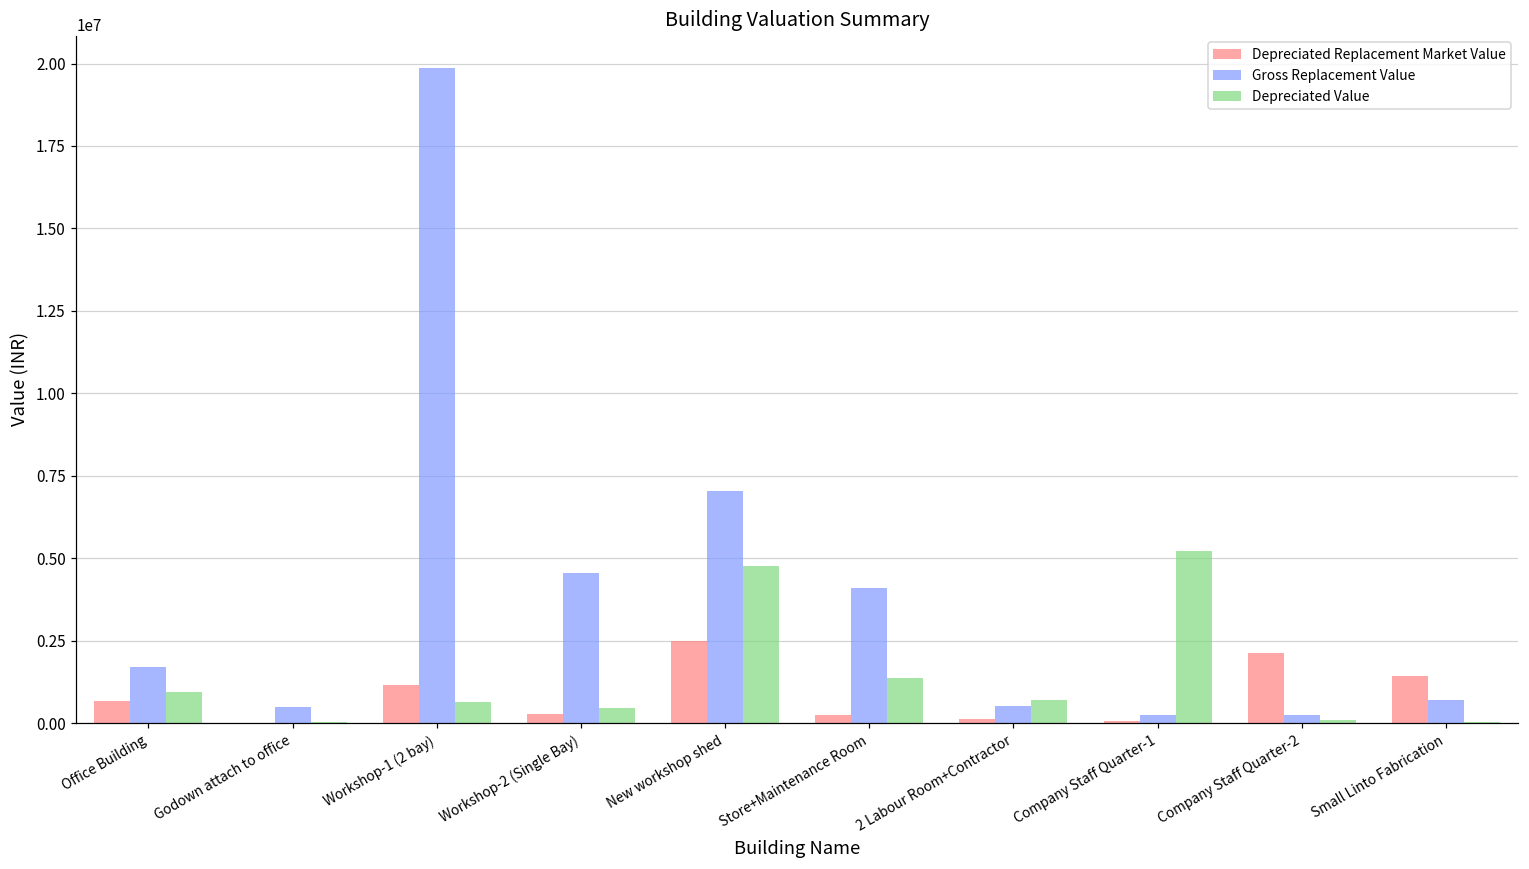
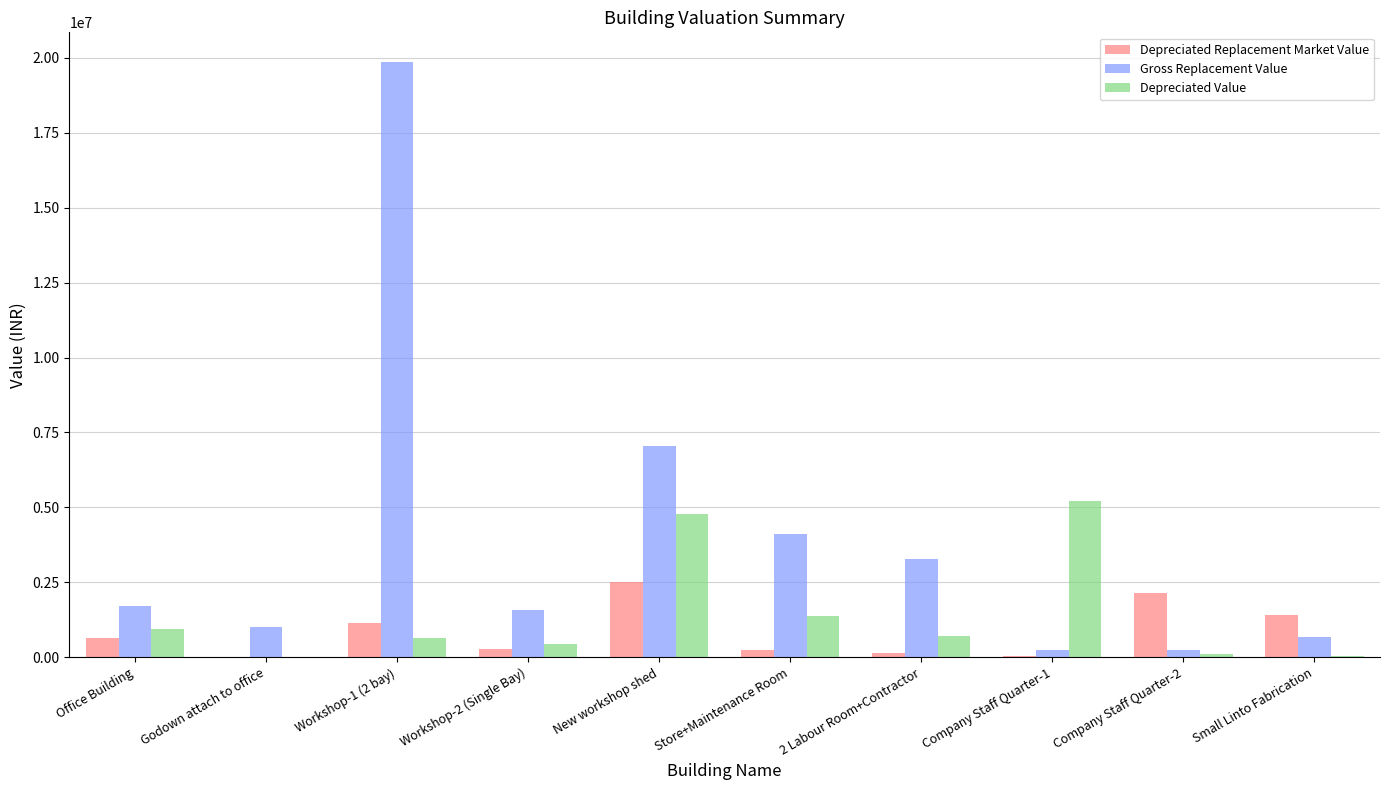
Gross Replacement Value, Godown attach to office: 500000 -> 1000000
Gross Replacement Value, Workshop-2 (Single Bay): 4600000 -> 1600000
Gross Replacement Value, 2 Labour Room+Contractor: 500000 -> 3300000
